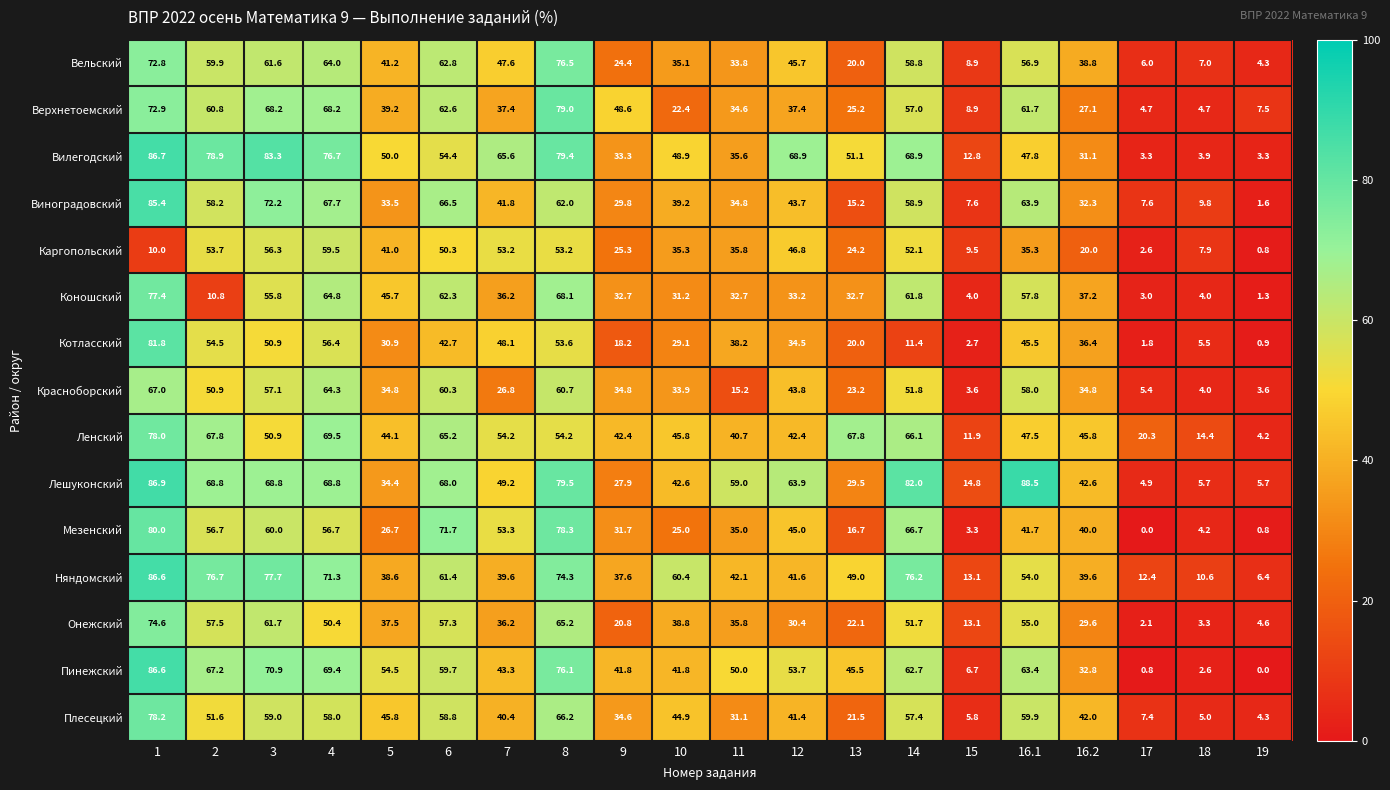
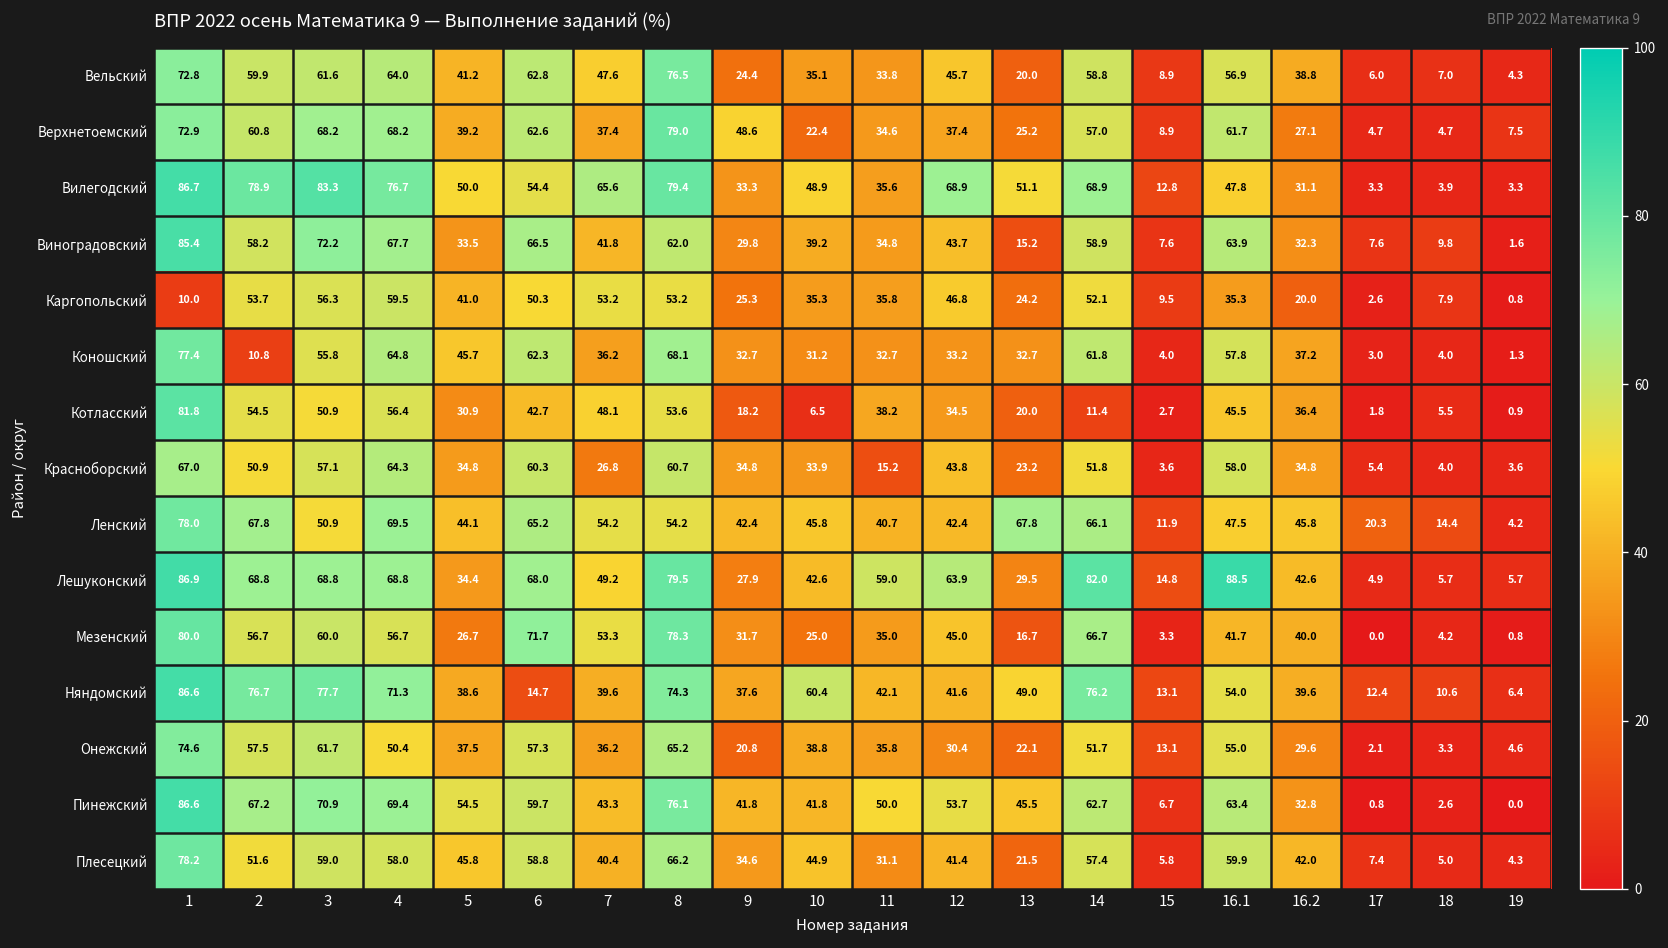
Котласский, 10: 29.1 -> 6.5
Няндомский, 6: 61.4 -> 14.7
